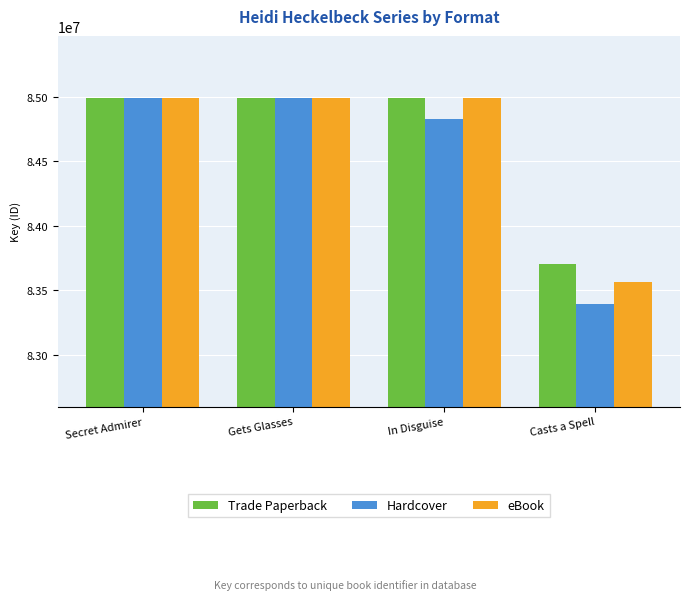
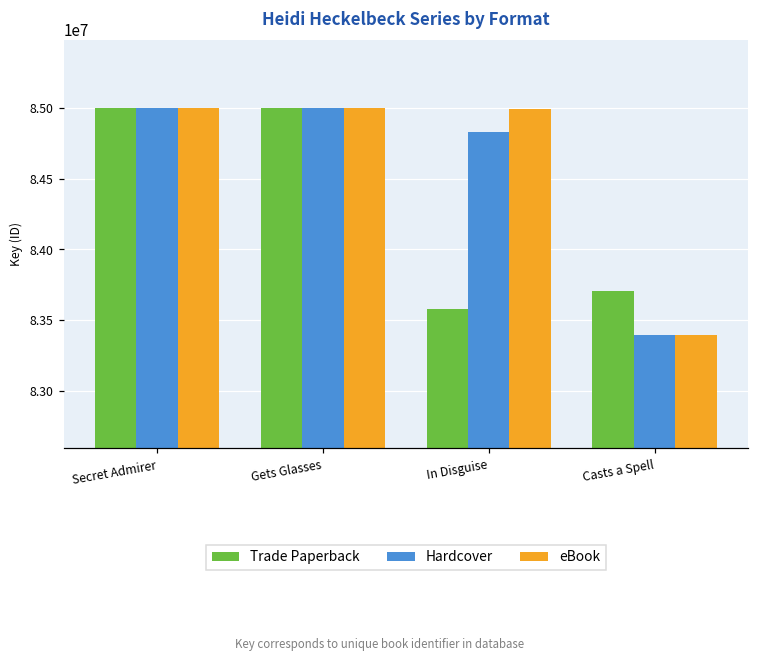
Trade Paperback, In Disguise: 84990000 -> 83580000
eBook, Casts a Spell: 83570000 -> 83400000
